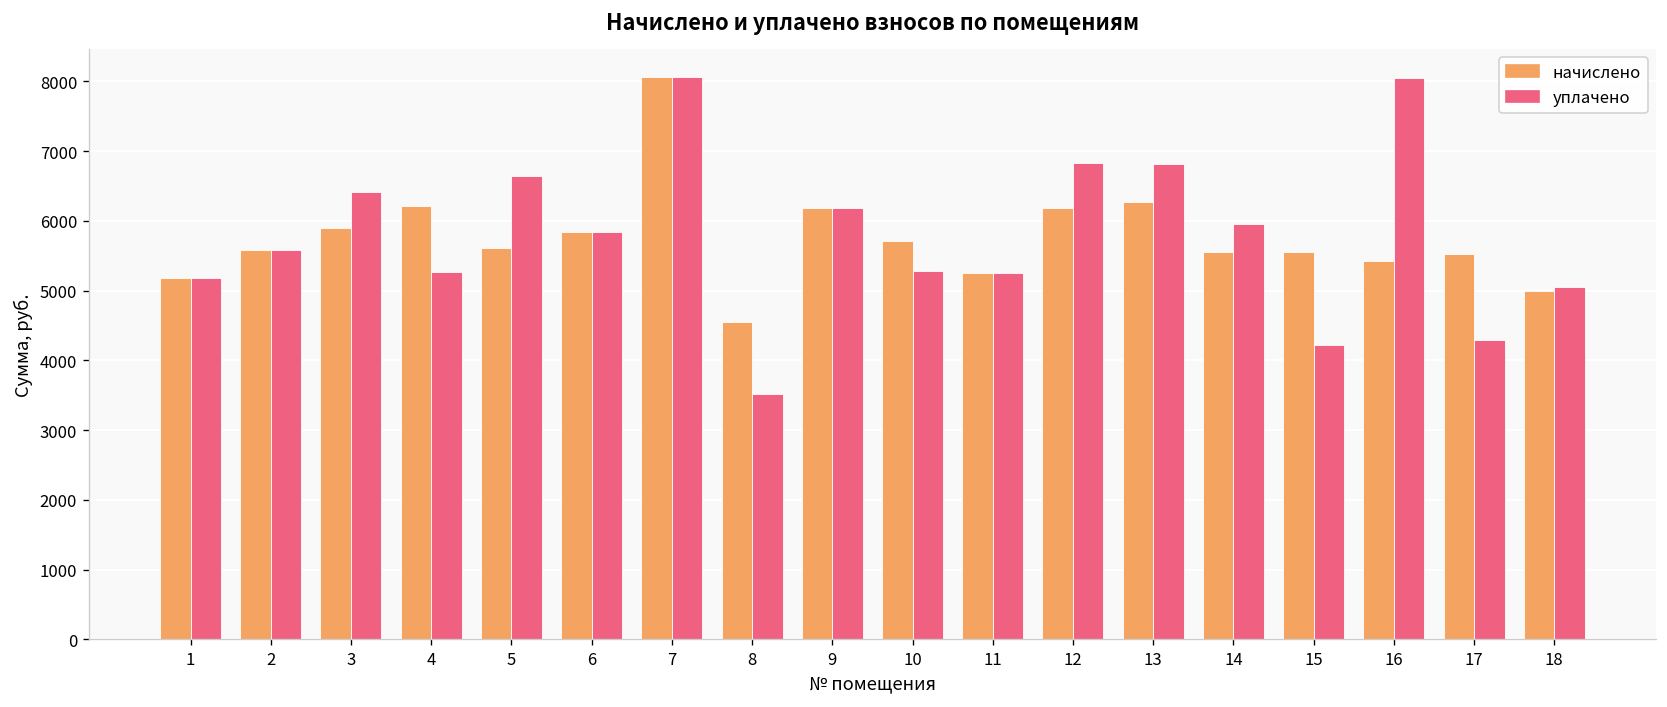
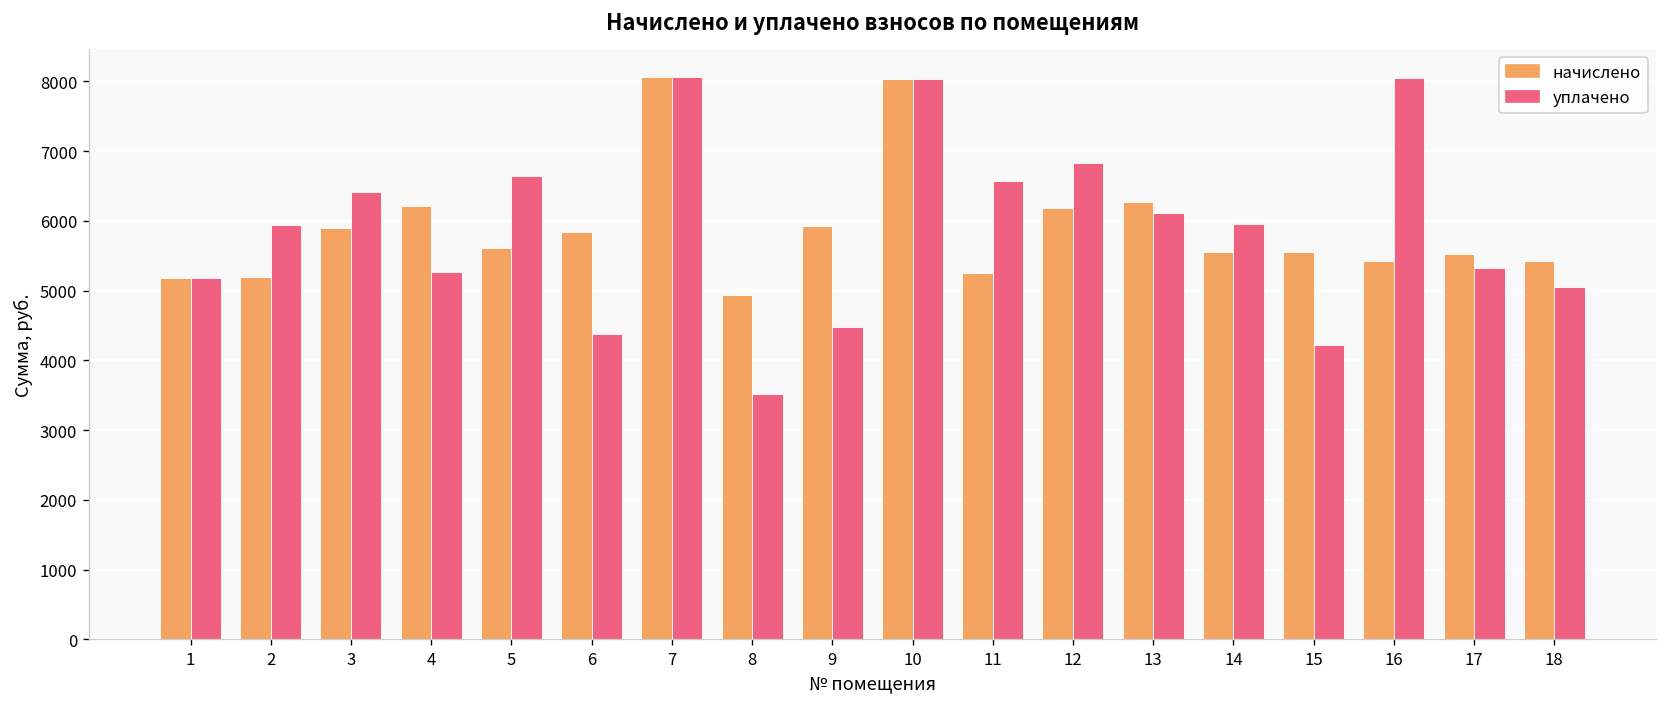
начислено, 2: 5600 -> 5200
уплачено, 2: 5600 -> 5900
уплачено, 6: 5800 -> 4400
начислено, 8: 4600 -> 4900
начислено, 9: 6200 -> 5900
уплачено, 9: 6200 -> 4500
начислено, 10: 5700 -> 8000
уплачено, 10: 5300 -> 8000
уплачено, 11: 5300 -> 6600
уплачено, 13: 6800 -> 6100
уплачено, 17: 4300 -> 5300
начислено, 18: 5000 -> 5400
